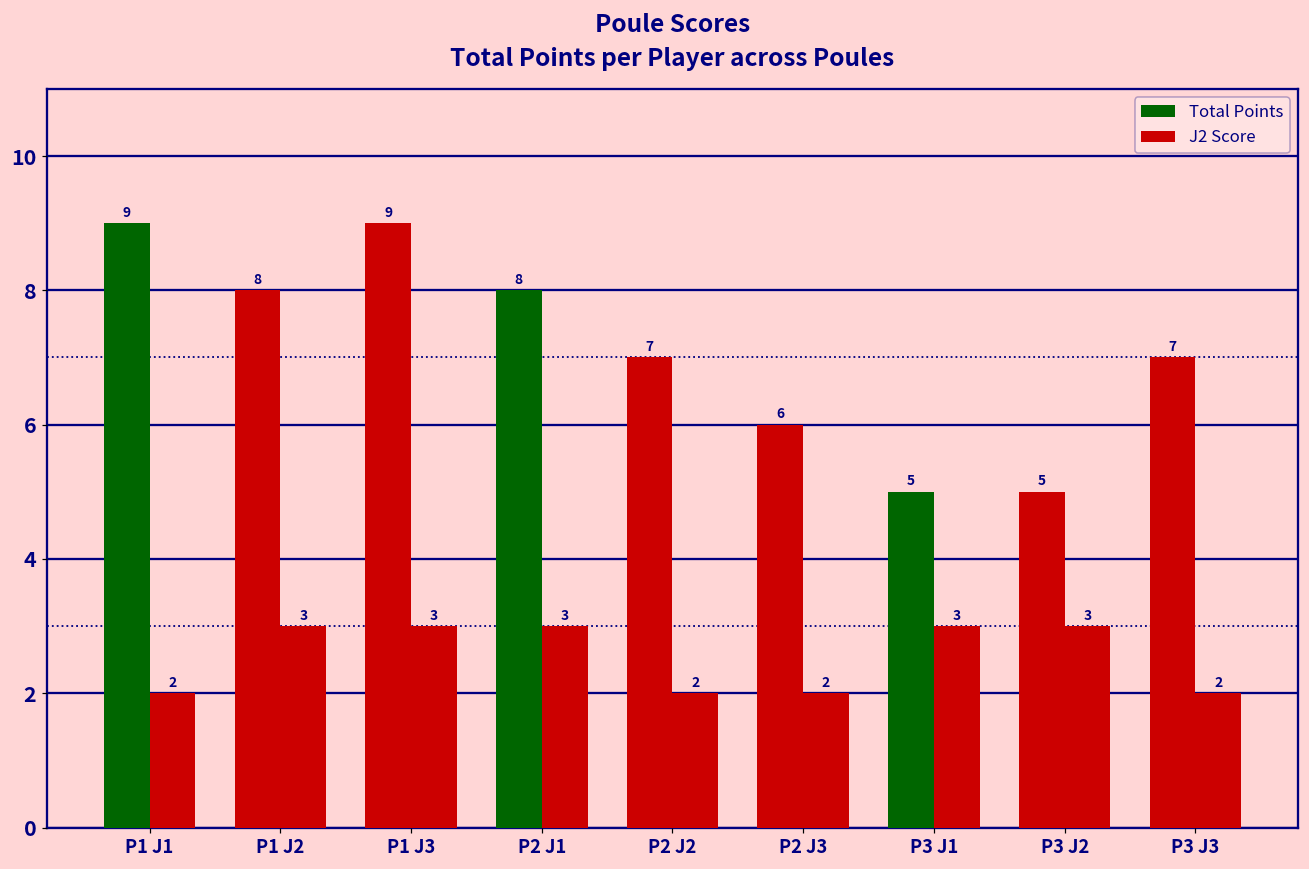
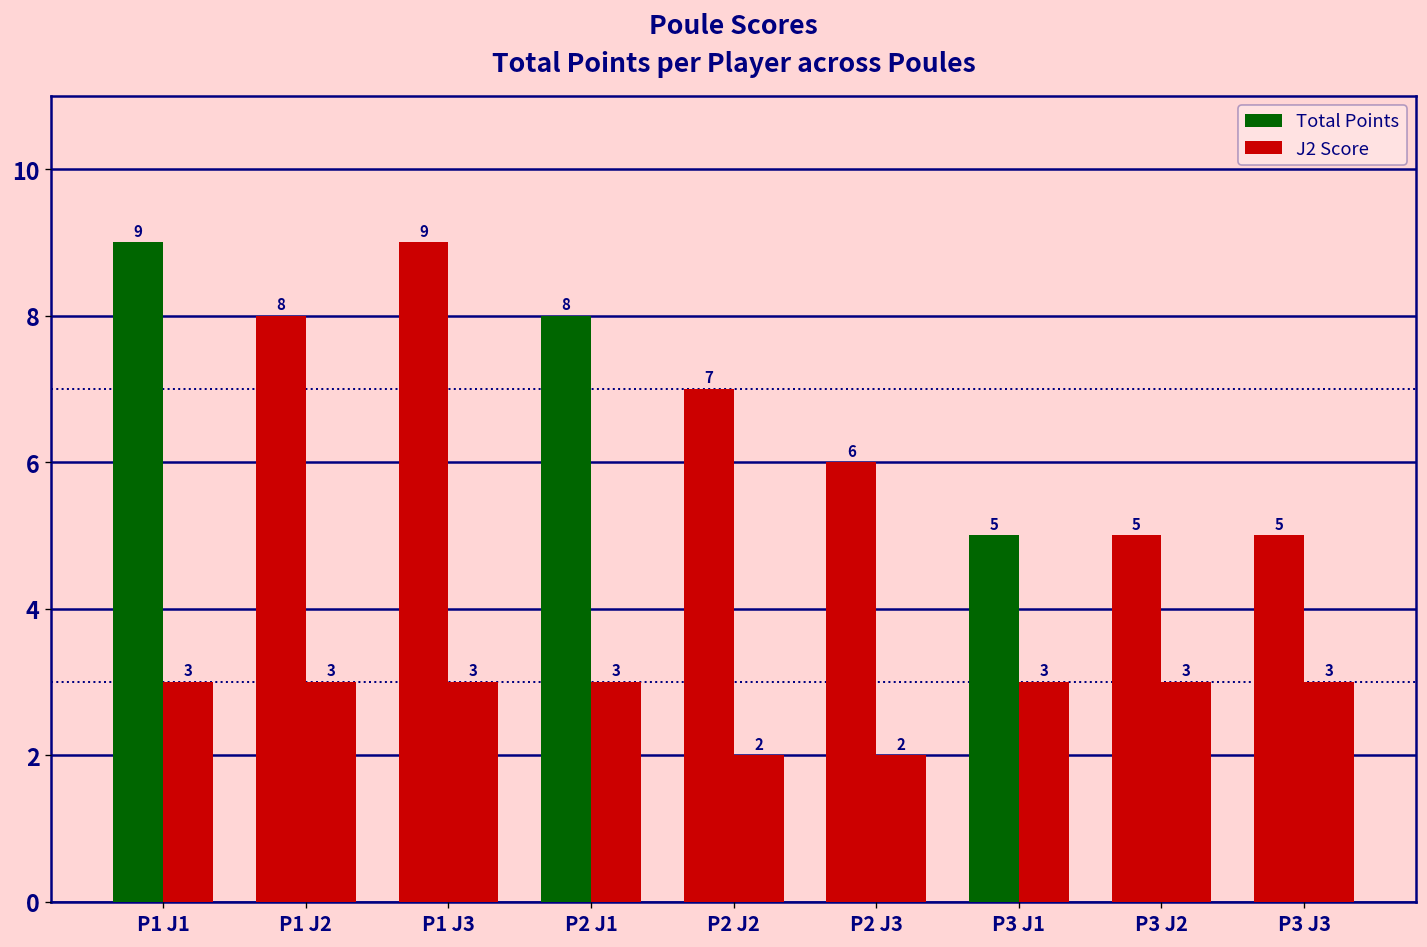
J2 Score, P1 J1: 2 -> 3
Total Points, P3 J3: 7 -> 5
J2 Score, P3 J3: 2 -> 3
